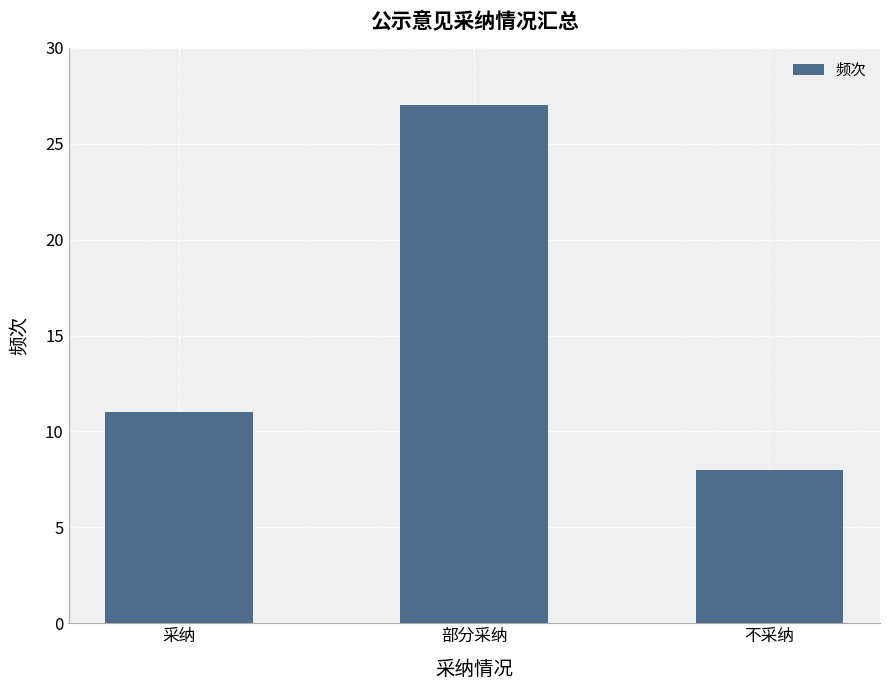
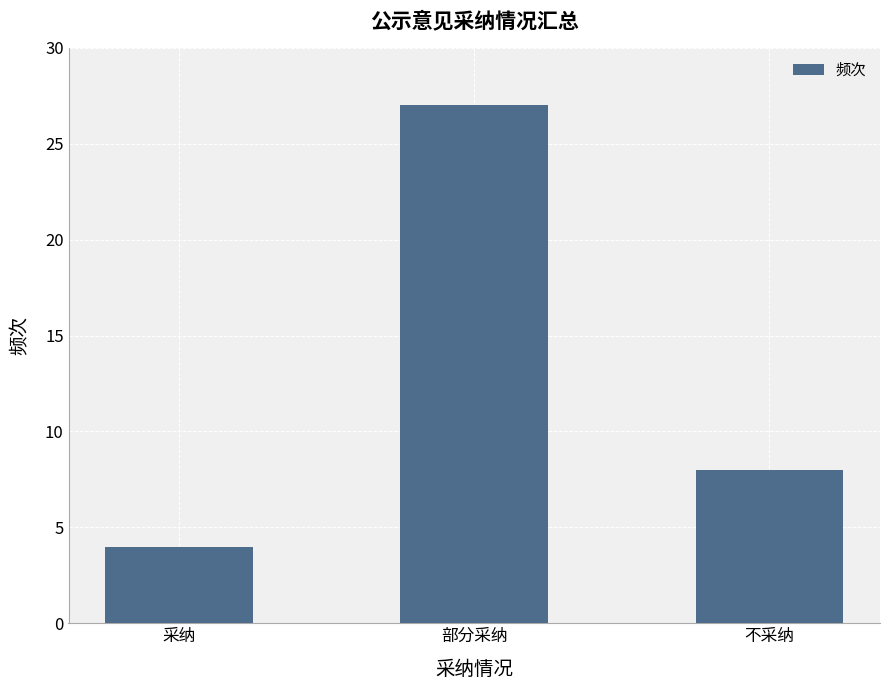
采纳: 11 -> 4
